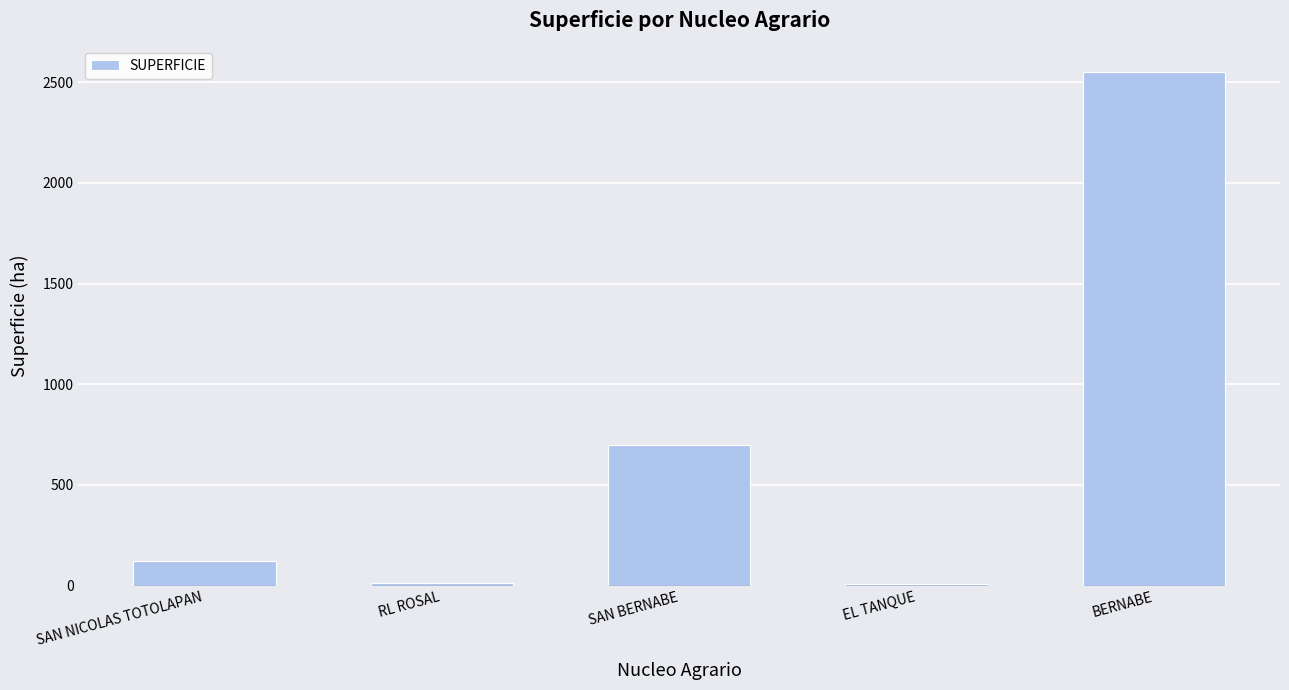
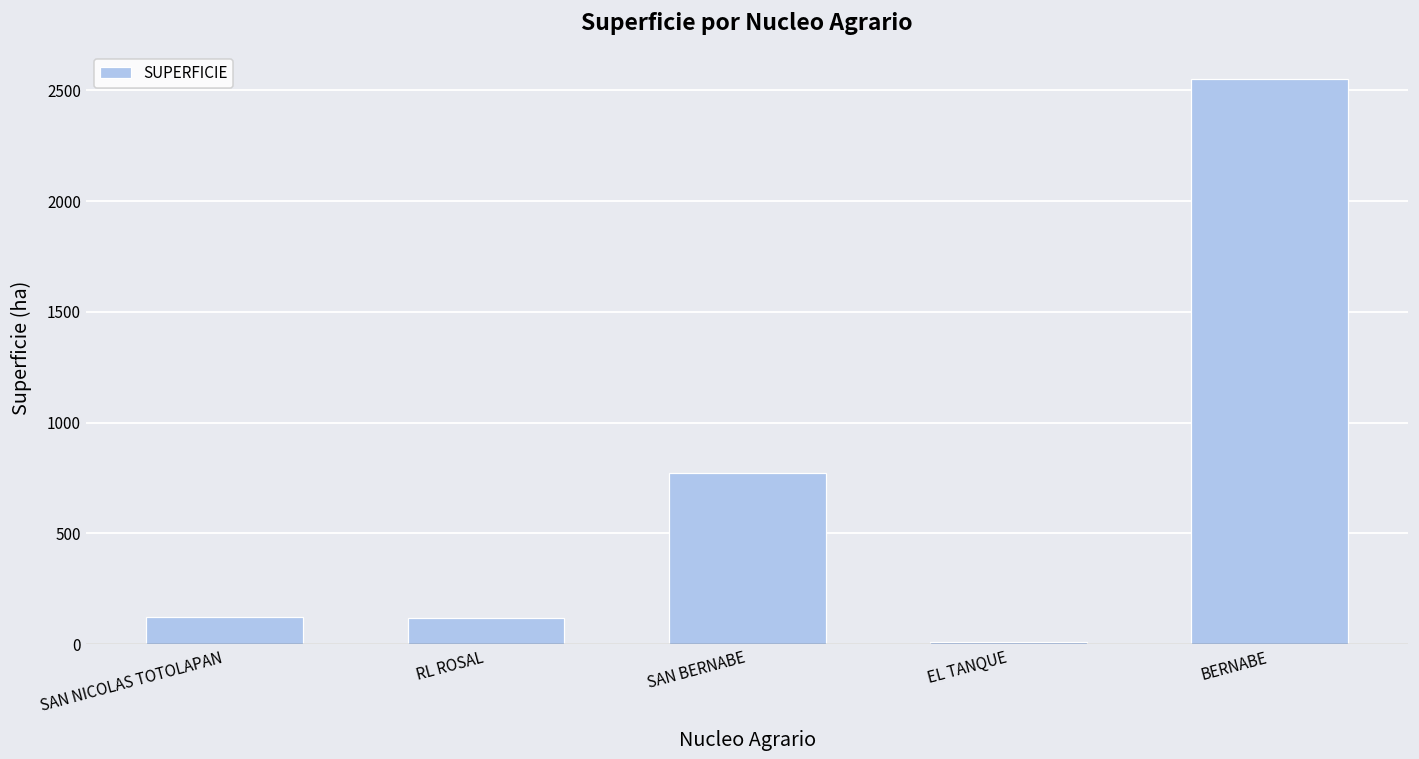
RL ROSAL: 10 -> 120
SAN BERNABE: 700 -> 770
